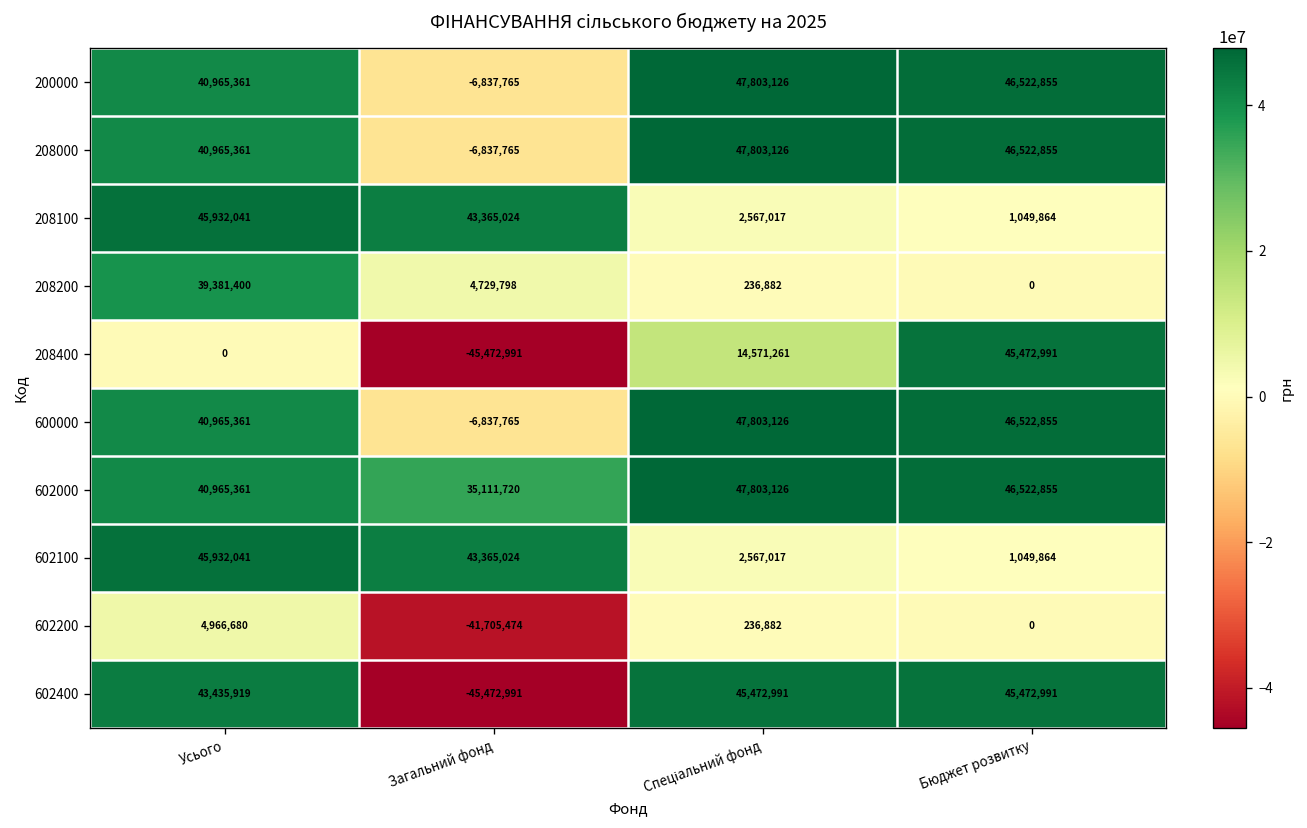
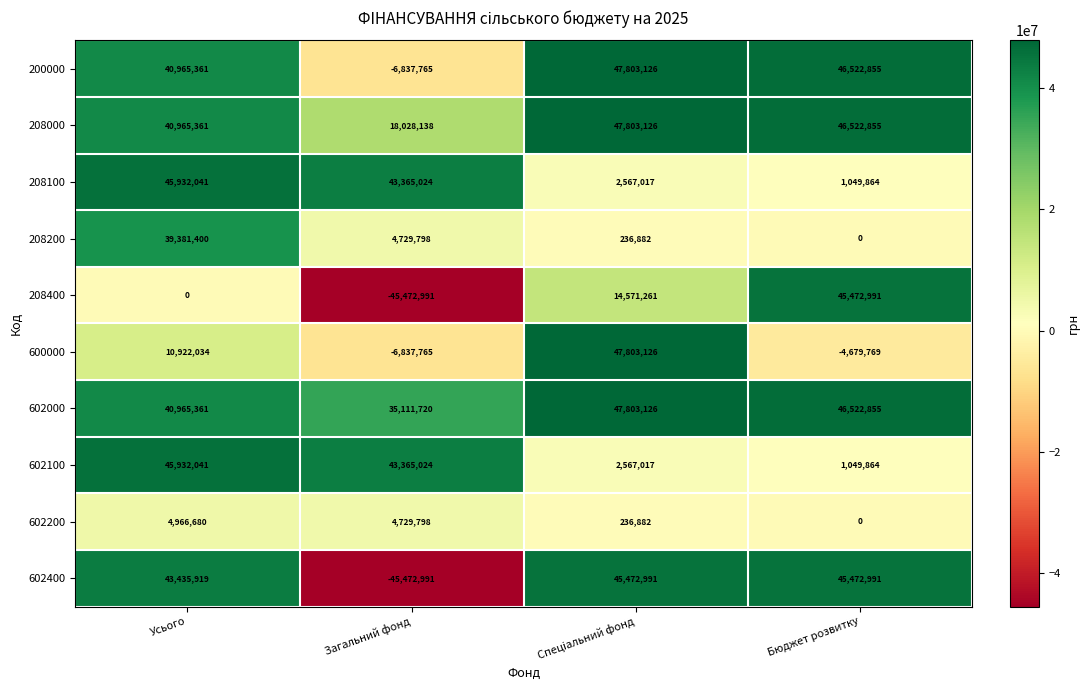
208000, Загальний фонд: -6,837,765 -> 18,028,138
600000, Усього: 40,965,361 -> 10,922,034
600000, Бюджет розвитку: 46,522,855 -> -4,679,769
602200, Загальний фонд: -41,705,474 -> 4,729,798
